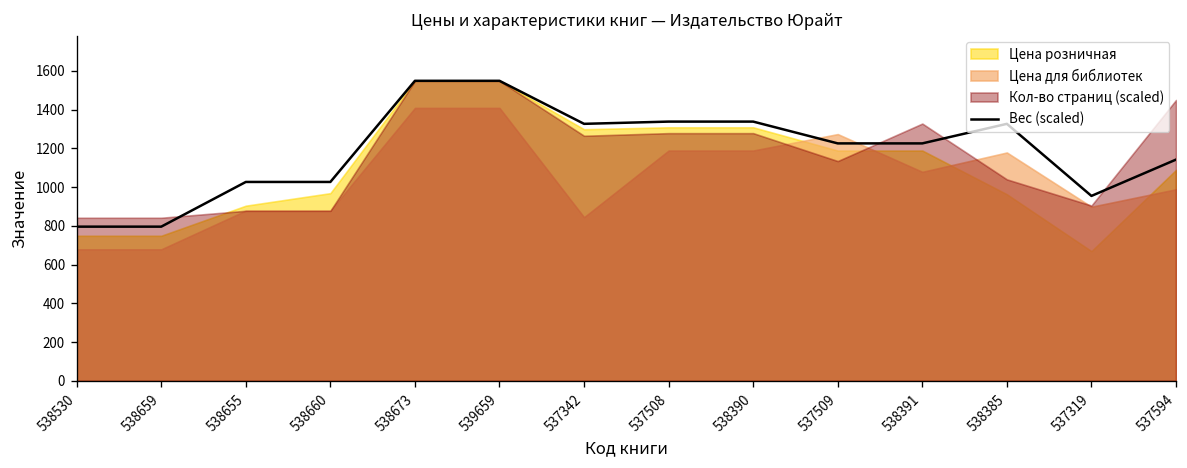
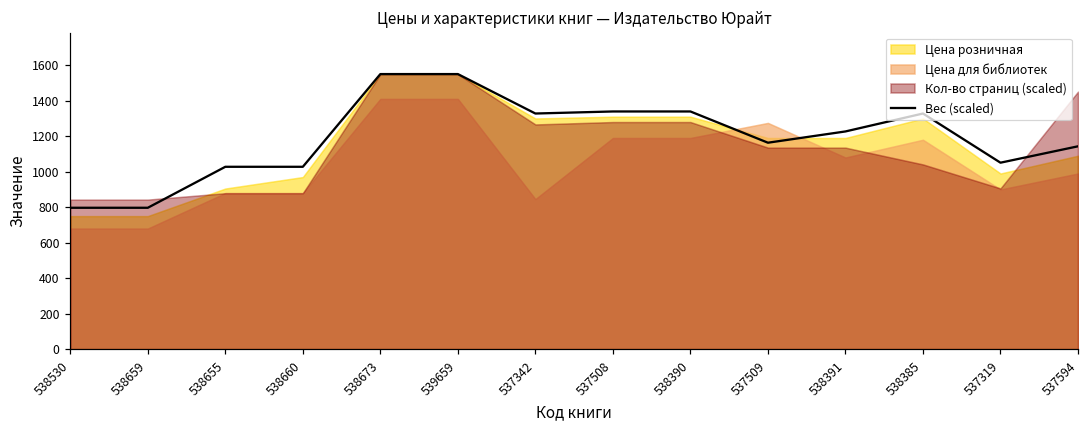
Вес (scaled), 537509: 1230 -> 1160
Кол-во страниц (scaled), 538391: 1330 -> 1130
Цена розничная, 538385: 960 -> 1300
Вес (scaled), 537319: 950 -> 1050
Цена розничная, 537319: 670 -> 990
